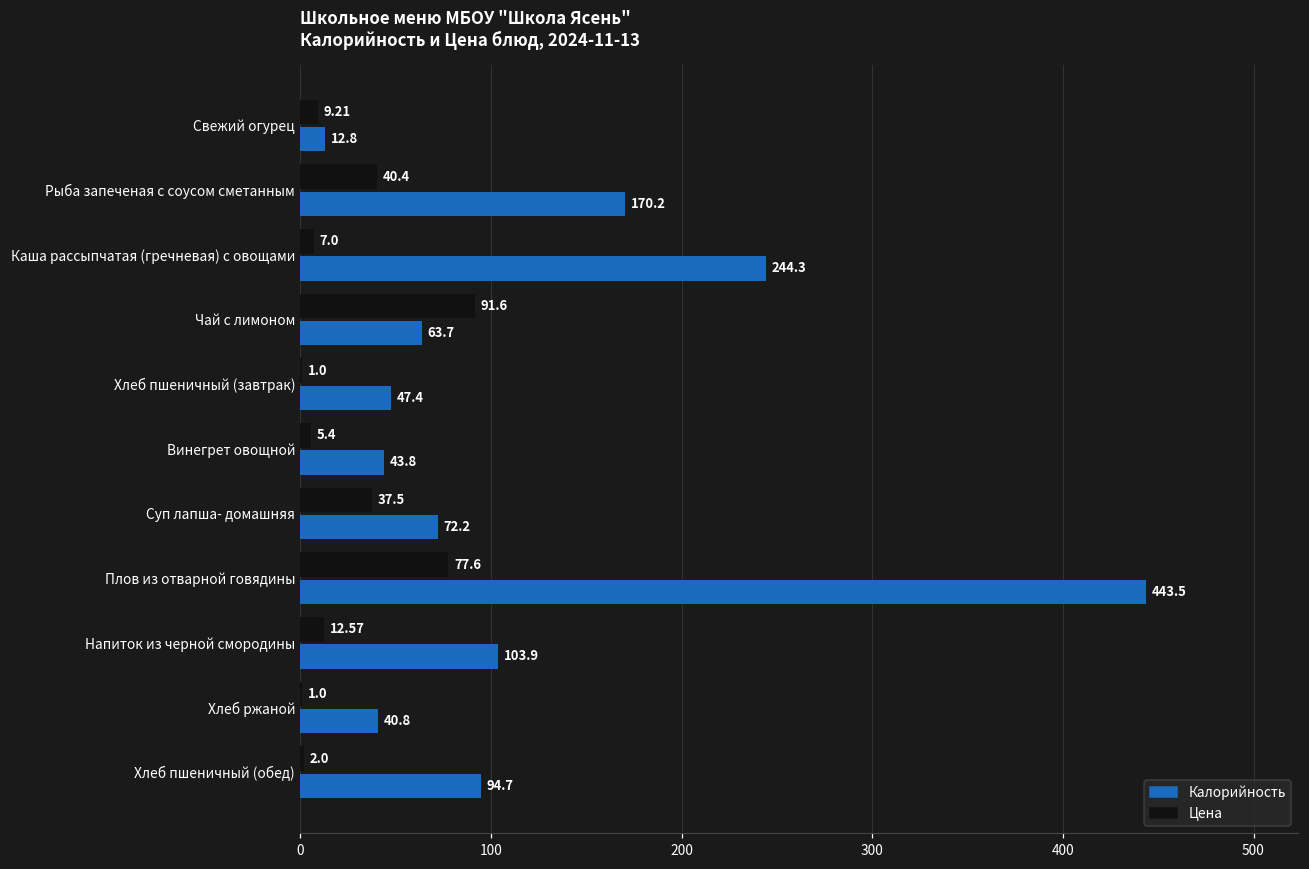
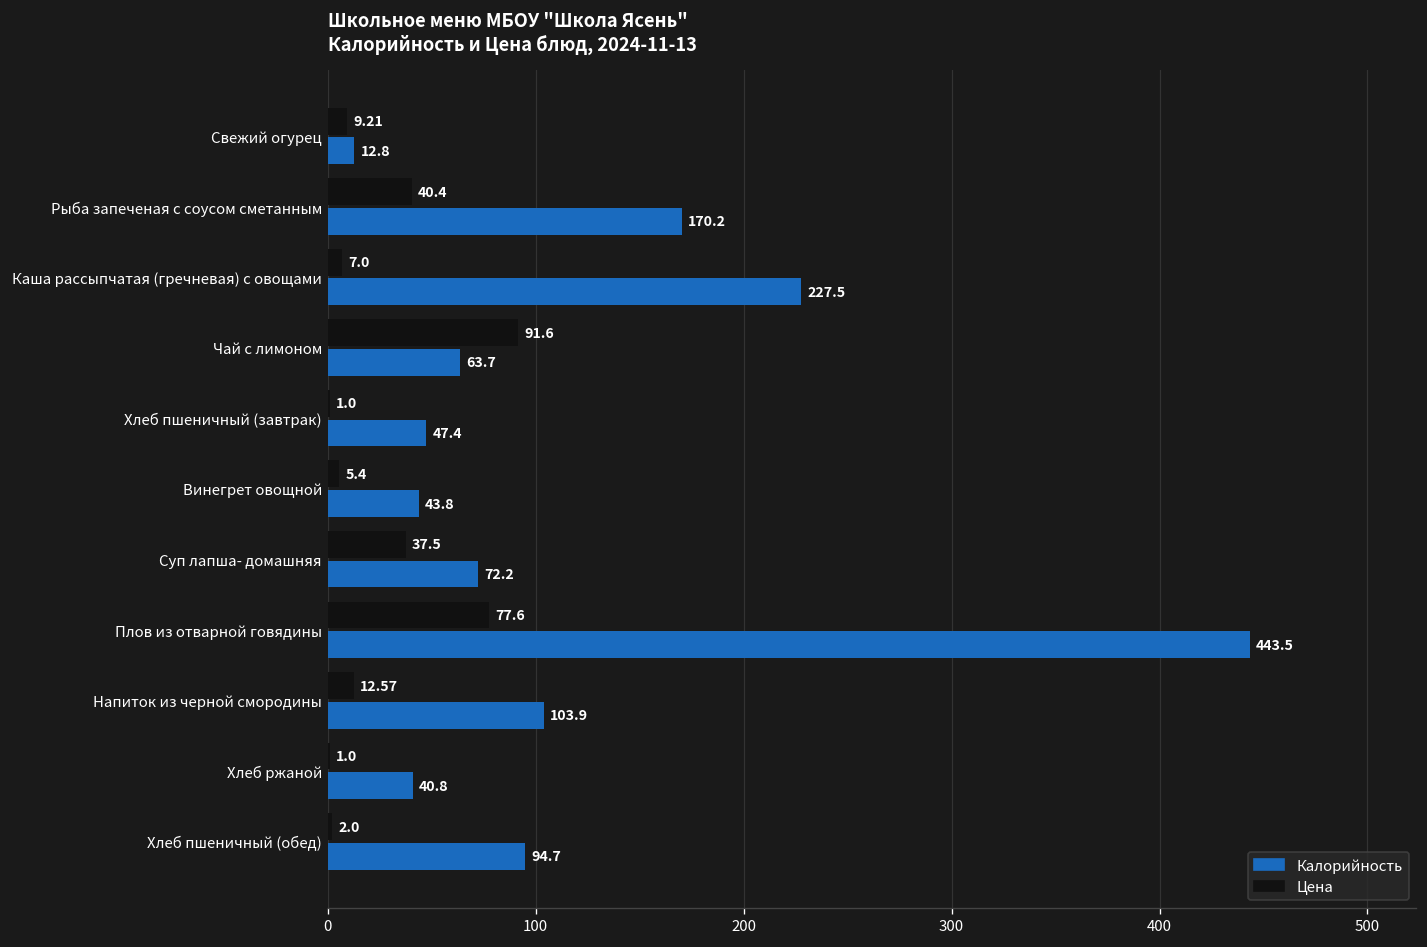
Калорийность, Каша рассыпчатая (гречневая) с овощами: 244.3 -> 227.5
